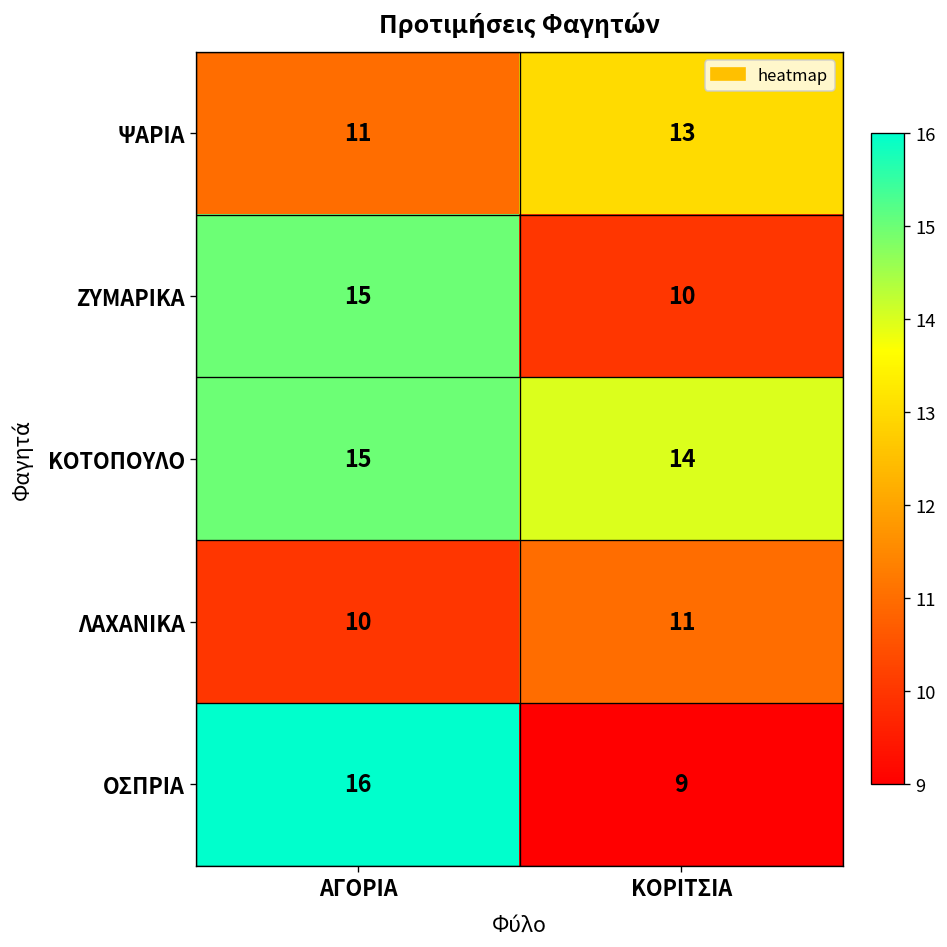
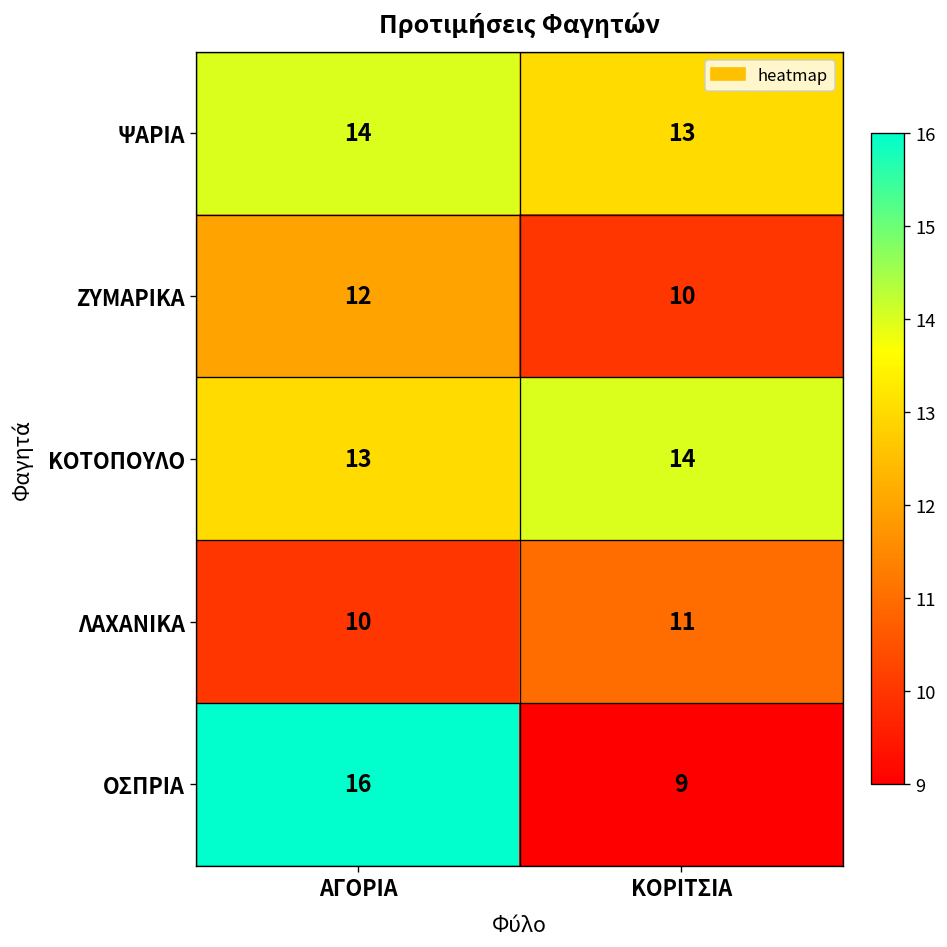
ΨΑΡΙΑ, ΑΓΟΡΙΑ: 11 -> 14
ΖΥΜΑΡΙΚΑ, ΑΓΟΡΙΑ: 15 -> 12
ΚΟΤΟΠΟΥΛΟ, ΑΓΟΡΙΑ: 15 -> 13
